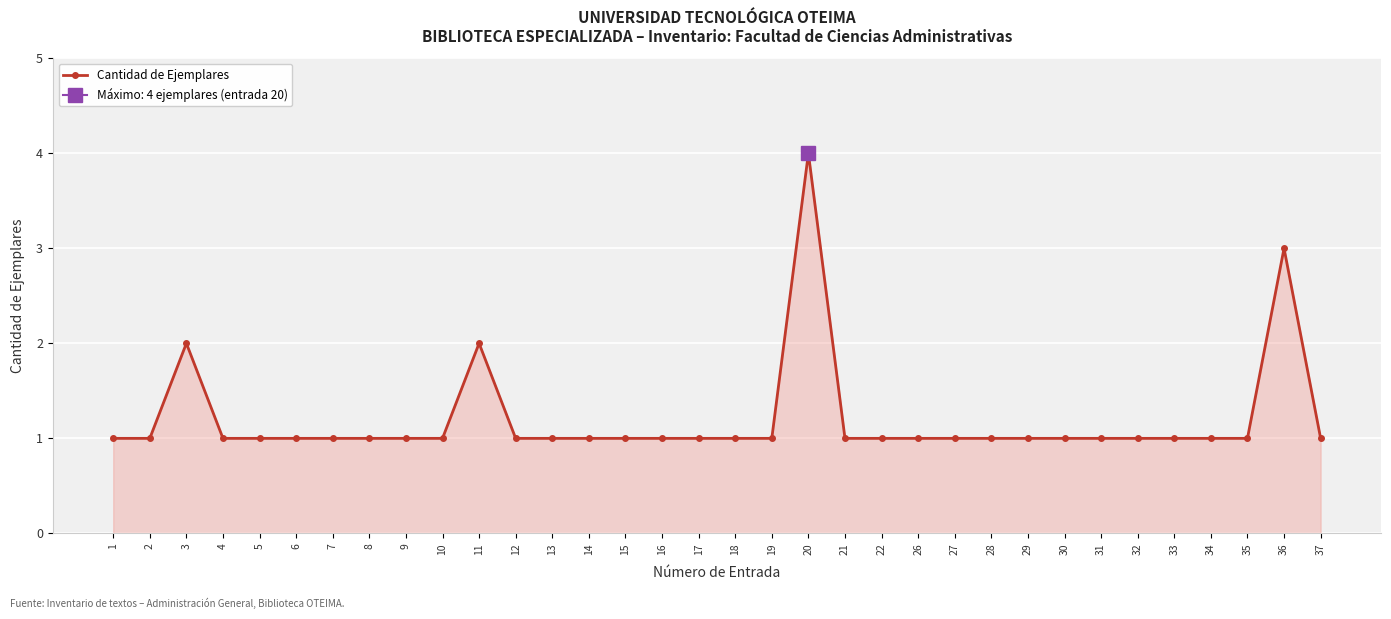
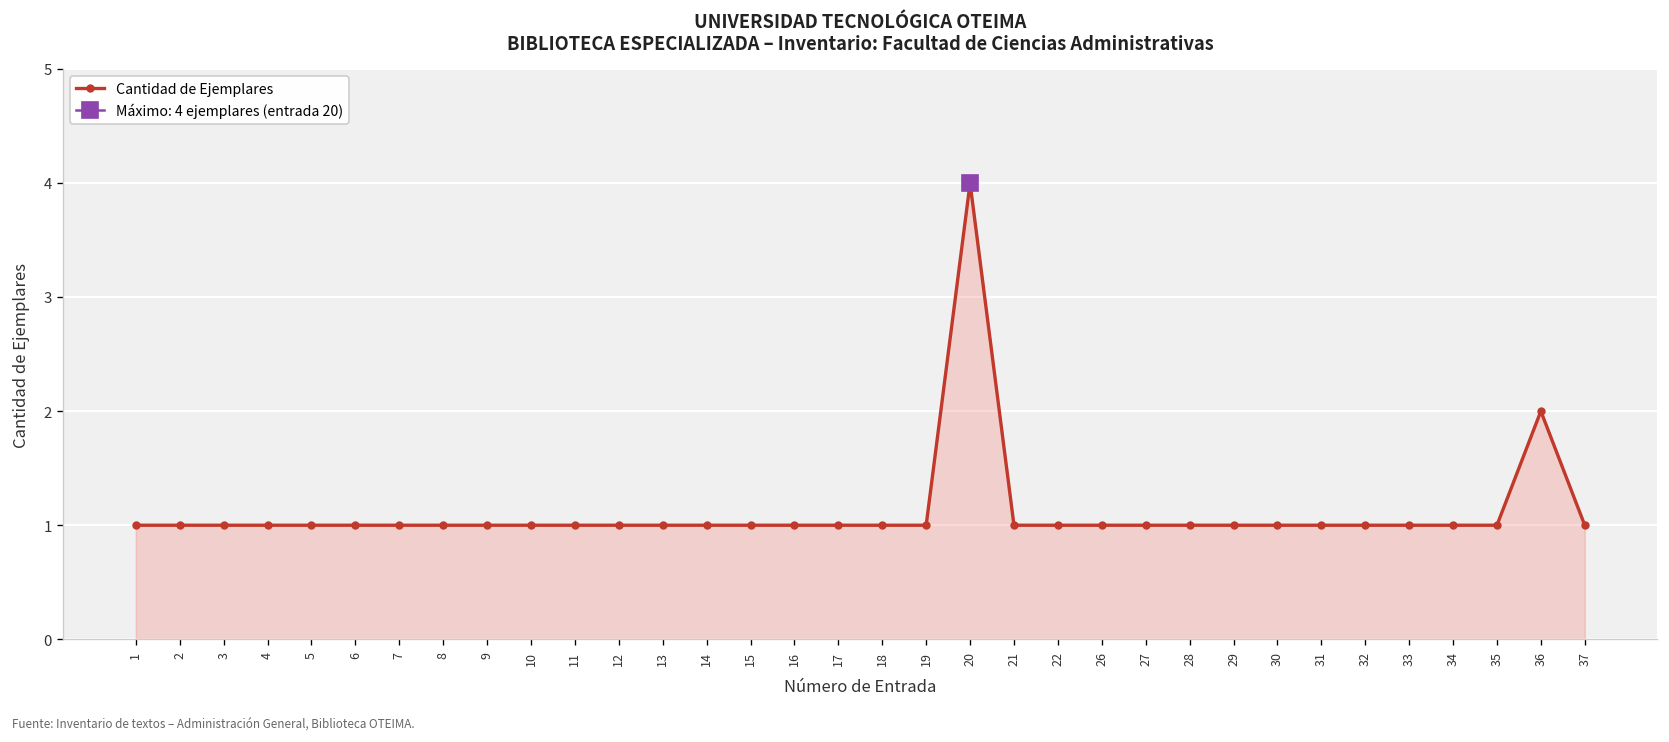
Cantidad de Ejemplares, 3: 2 -> 1
Cantidad de Ejemplares, 11: 2 -> 1
Cantidad de Ejemplares, 36: 3 -> 2
